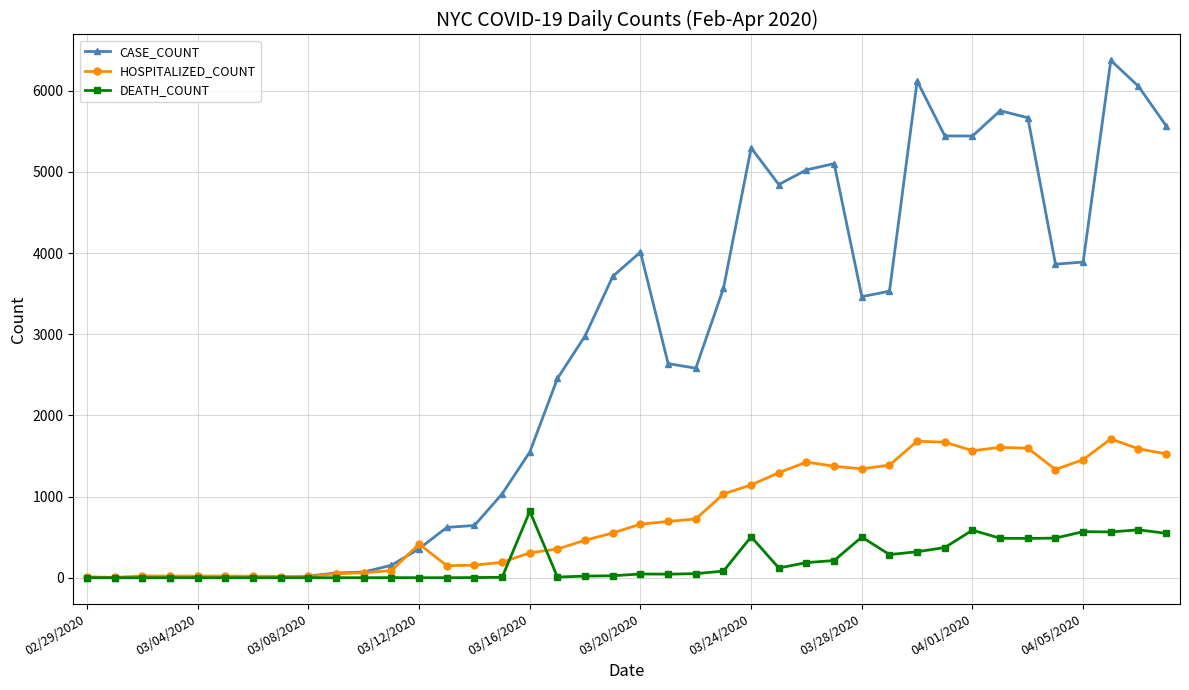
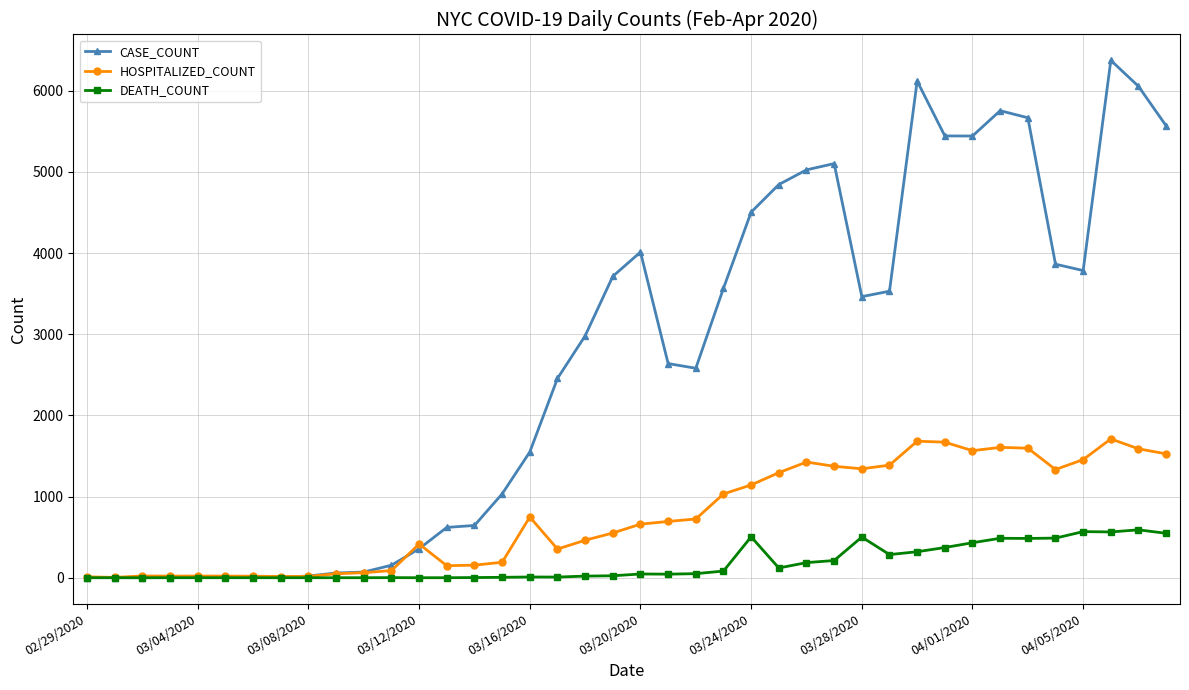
HOSPITALIZED_COUNT, 03/16/2020: 300 -> 700
DEATH_COUNT, 03/16/2020: 800 -> 0
CASE_COUNT, 03/24/2020: 5300 -> 4500
DEATH_COUNT, 04/01/2020: 600 -> 400
CASE_COUNT, 04/05/2020: 3900 -> 3800
